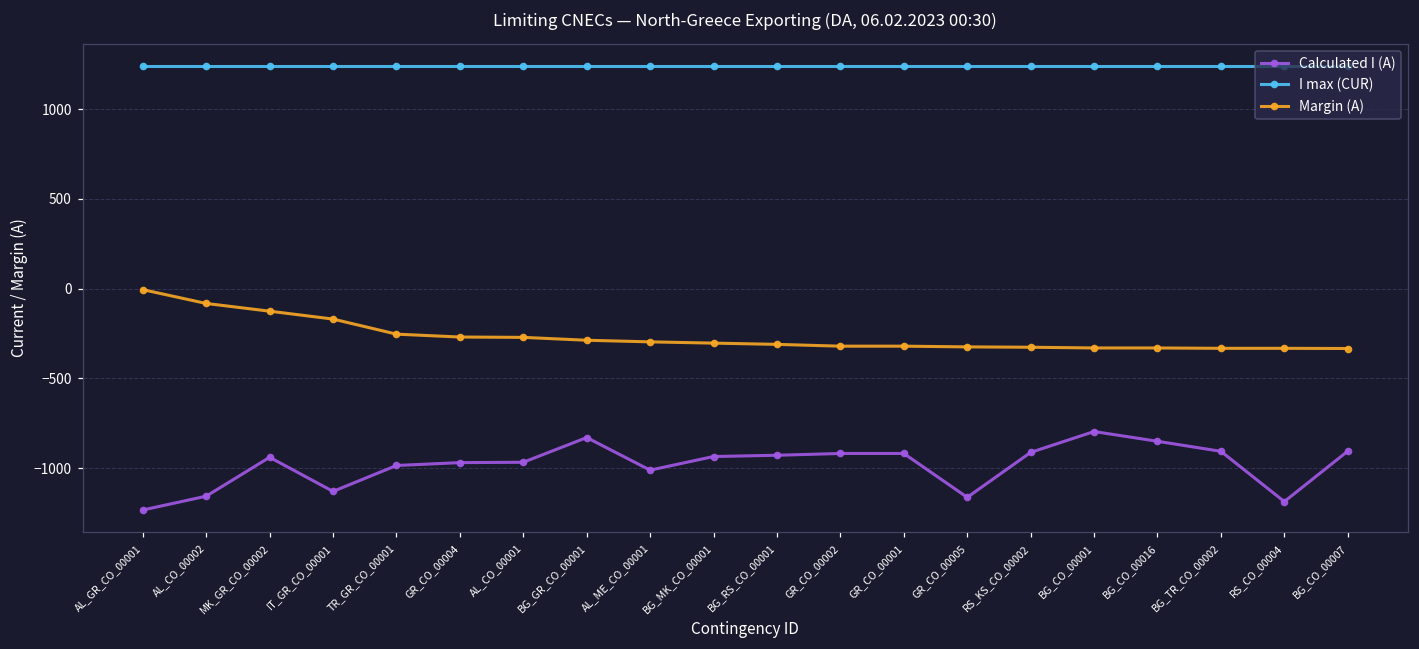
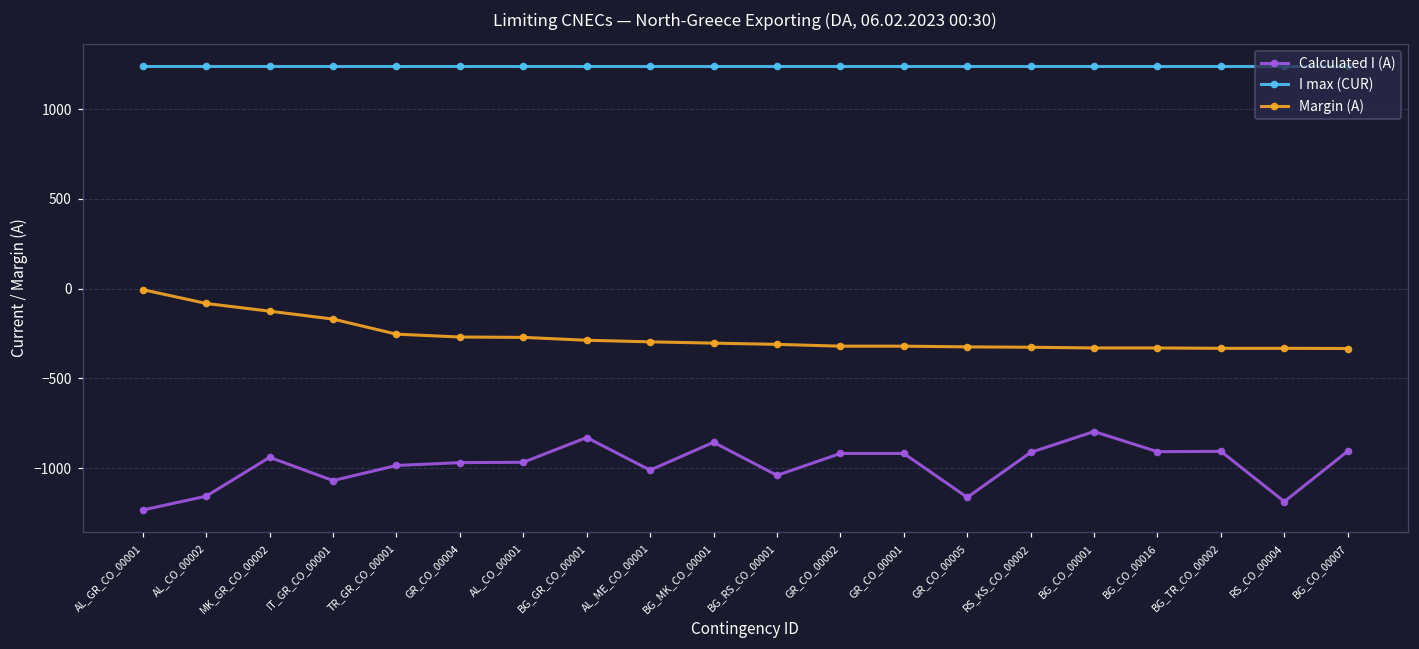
Calculated I (A), IT_GR_CO_00001: -1130 -> -1070
Calculated I (A), BG_MK_CO_00001: -940 -> -860
Calculated I (A), BG_RS_CO_00001: -930 -> -1040
Calculated I (A), BG_CO_00016: -850 -> -910
